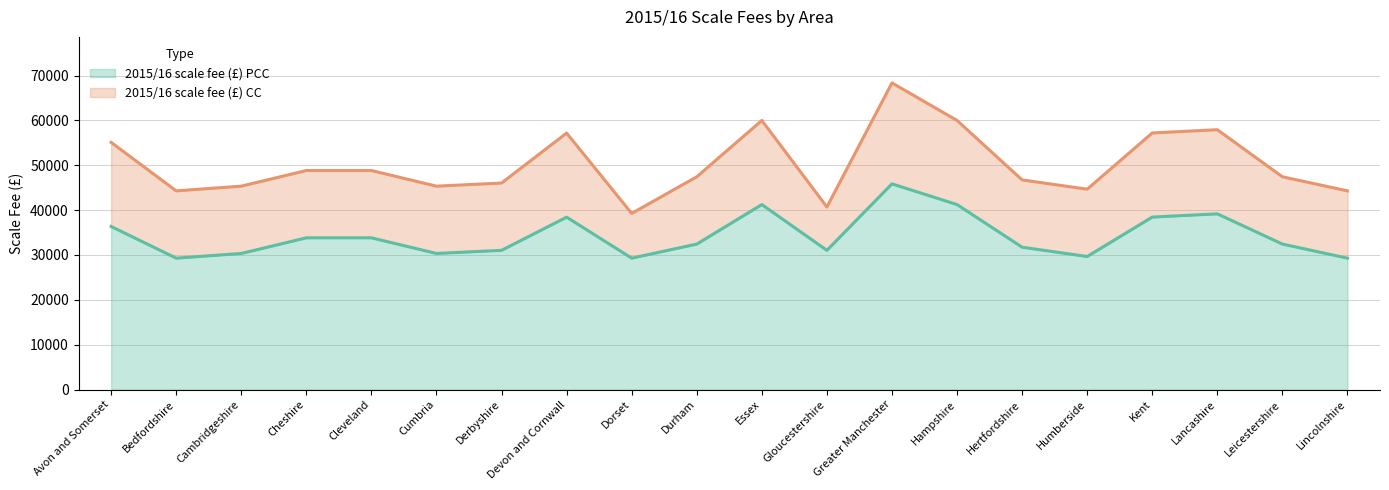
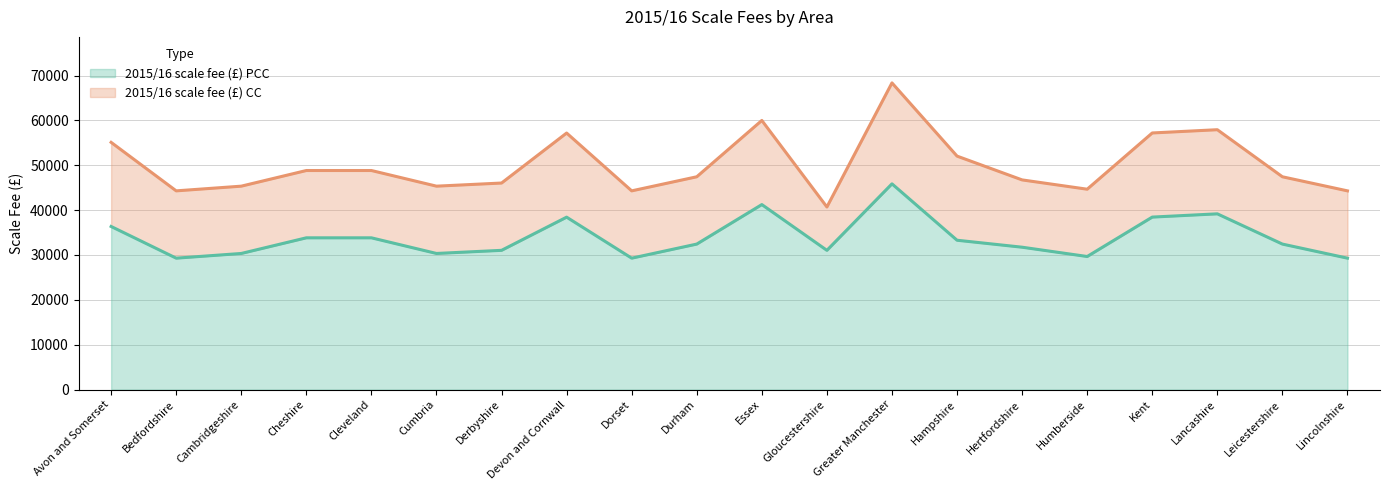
2015/16 scale fee (£) CC, Dorset: 10000 -> 15000
2015/16 scale fee (£) PCC, Hampshire: 41000 -> 33000
